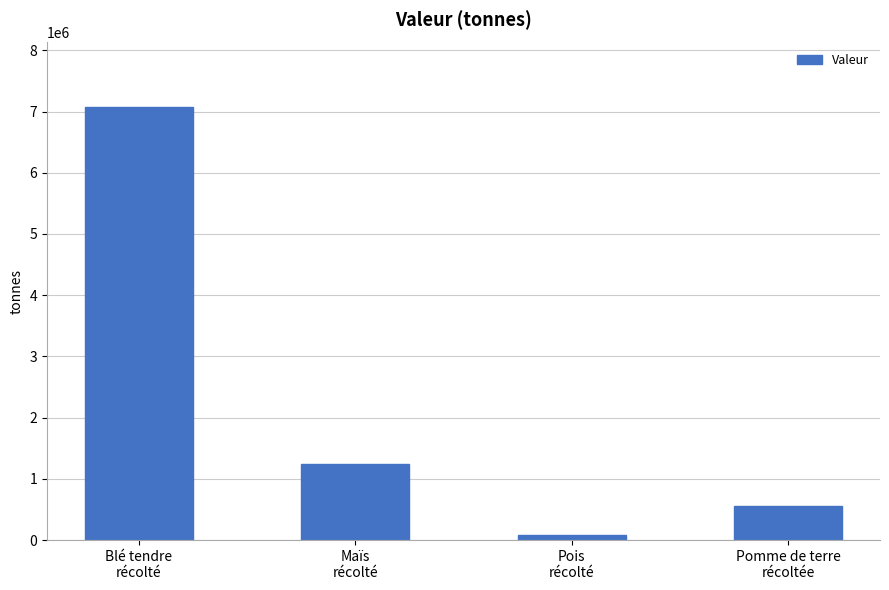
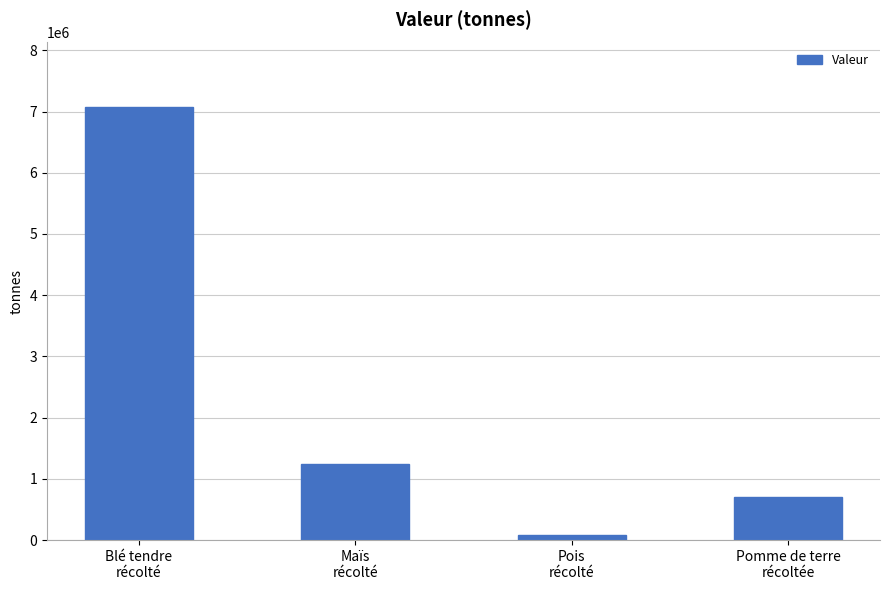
Pomme de terre récoltée: 600000 -> 700000
